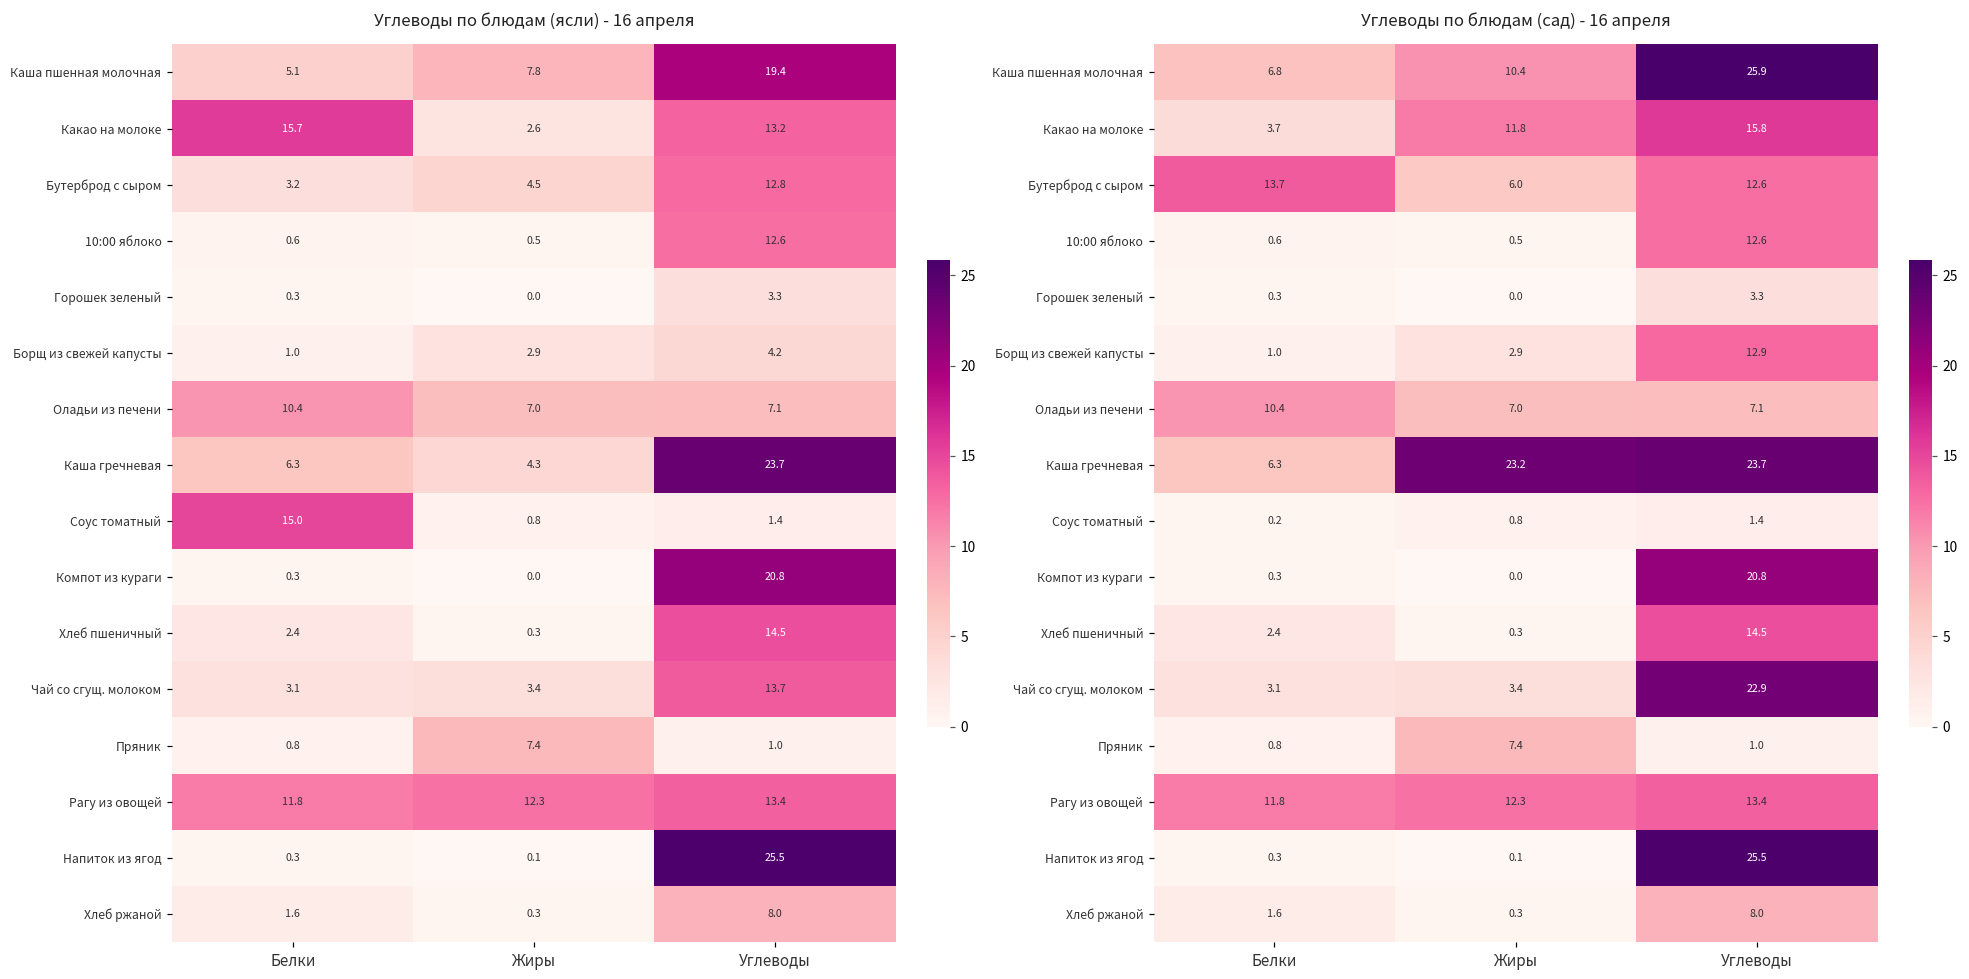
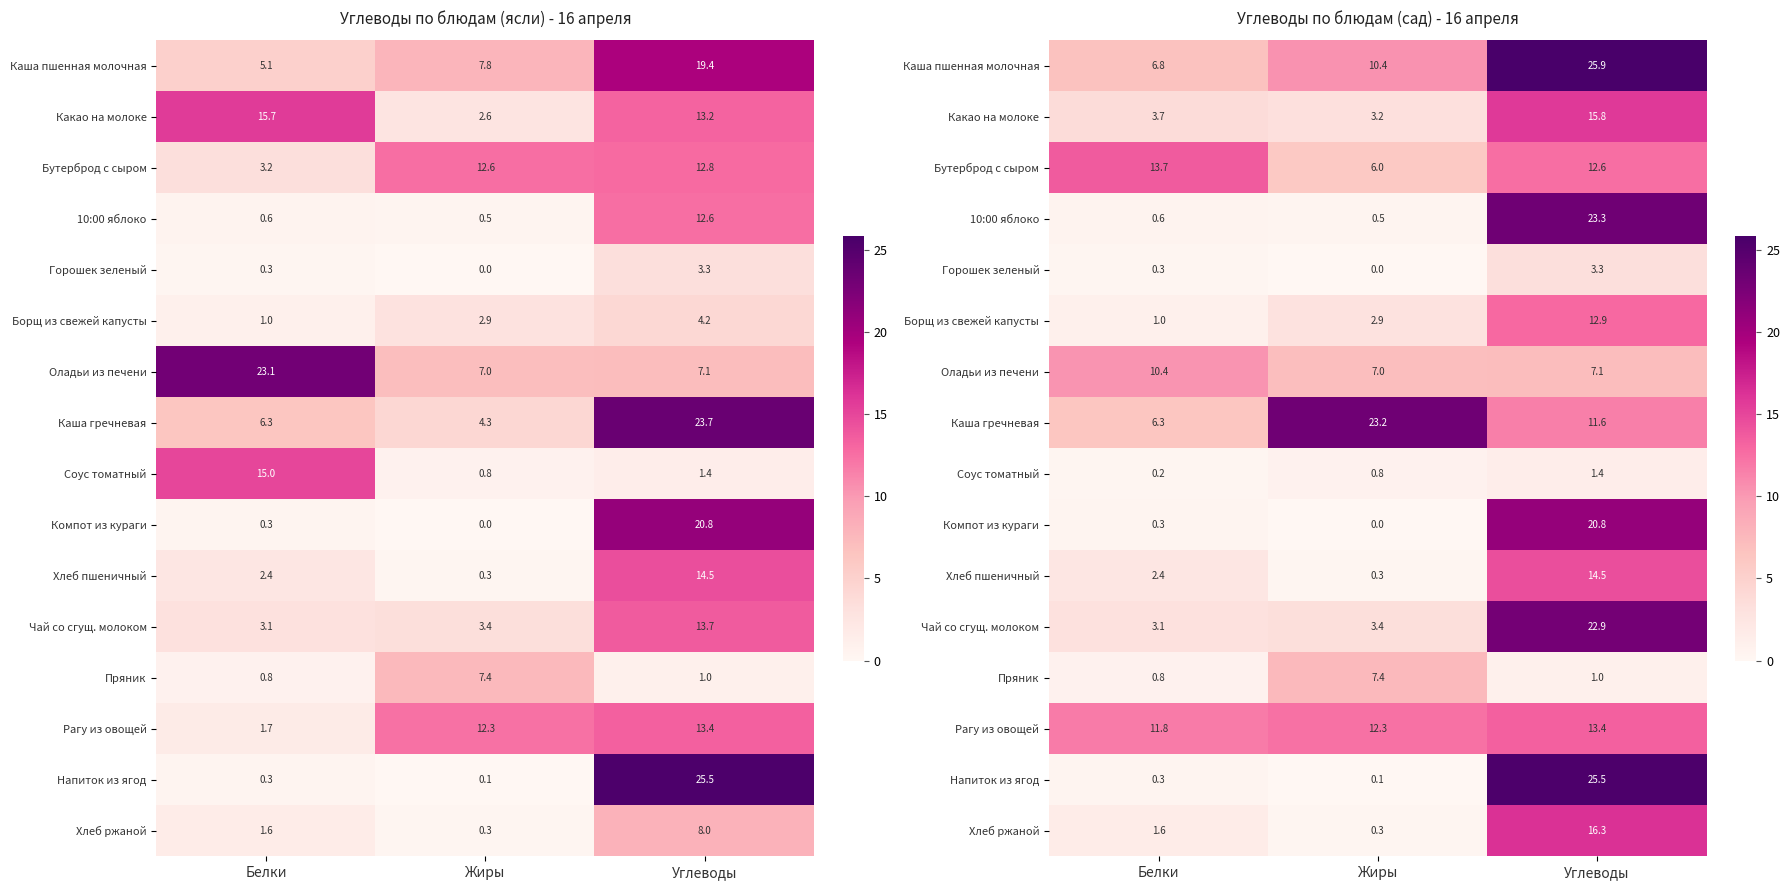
Углеводы по блюдам (ясли) - 16 апреля, Бутерброд с сыром, Жиры: 4.5 -> 12.6
Углеводы по блюдам (ясли) - 16 апреля, Оладьи из печени, Белки: 10.4 -> 23.1
Углеводы по блюдам (ясли) - 16 апреля, Рагу из овощей, Белки: 11.8 -> 1.7
Углеводы по блюдам (сад) - 16 апреля, Какао на молоке, Жиры: 11.8 -> 3.2
Углеводы по блюдам (сад) - 16 апреля, 10:00 яблоко, Углеводы: 12.6 -> 23.3
Углеводы по блюдам (сад) - 16 апреля, Каша гречневая, Углеводы: 23.7 -> 11.6
Углеводы по блюдам (сад) - 16 апреля, Хлеб ржаной, Углеводы: 8.0 -> 16.3
